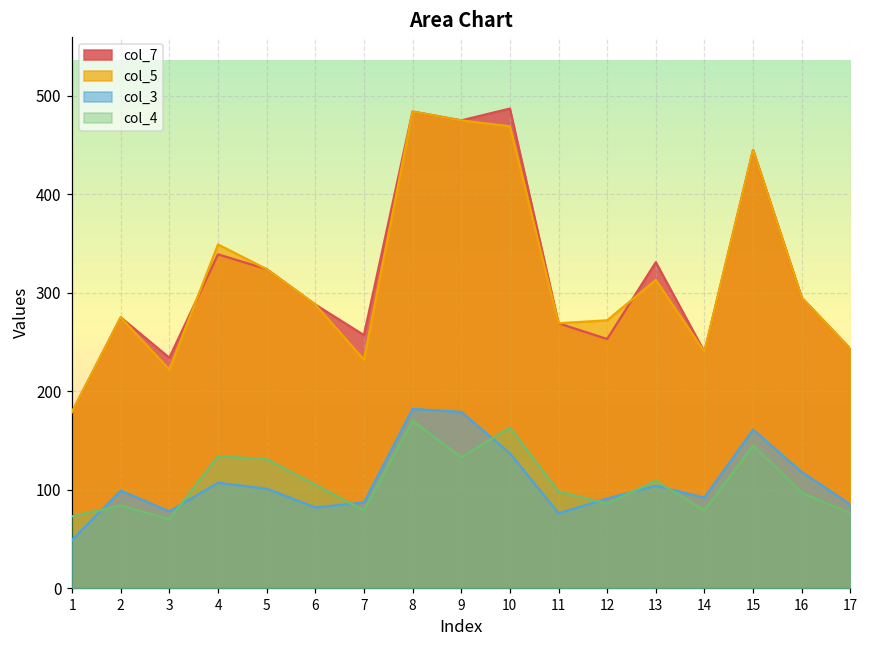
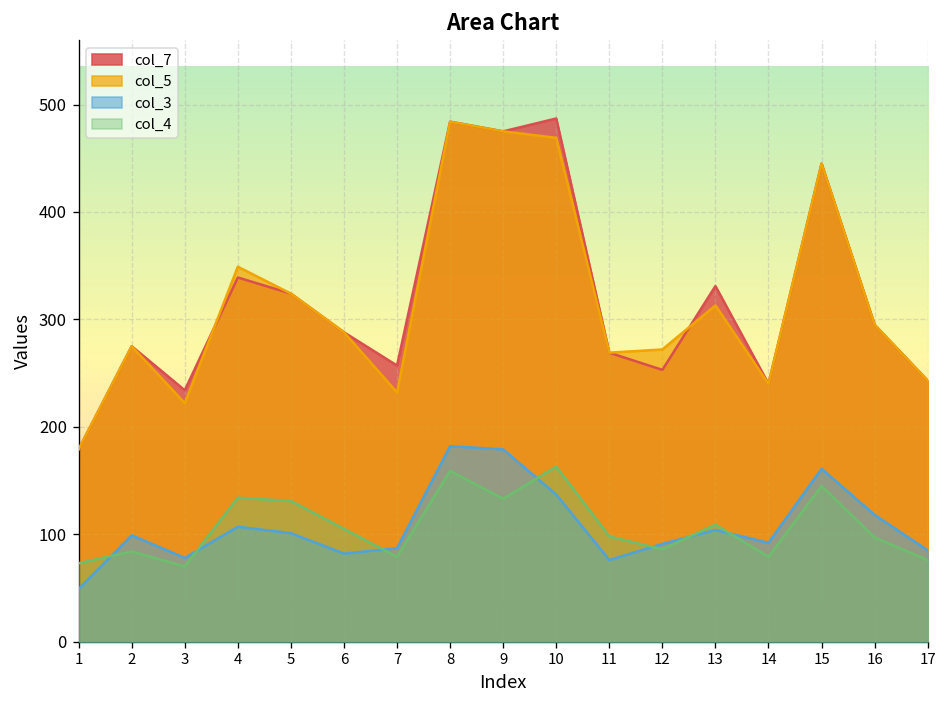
col_4, 8: 170 -> 160
